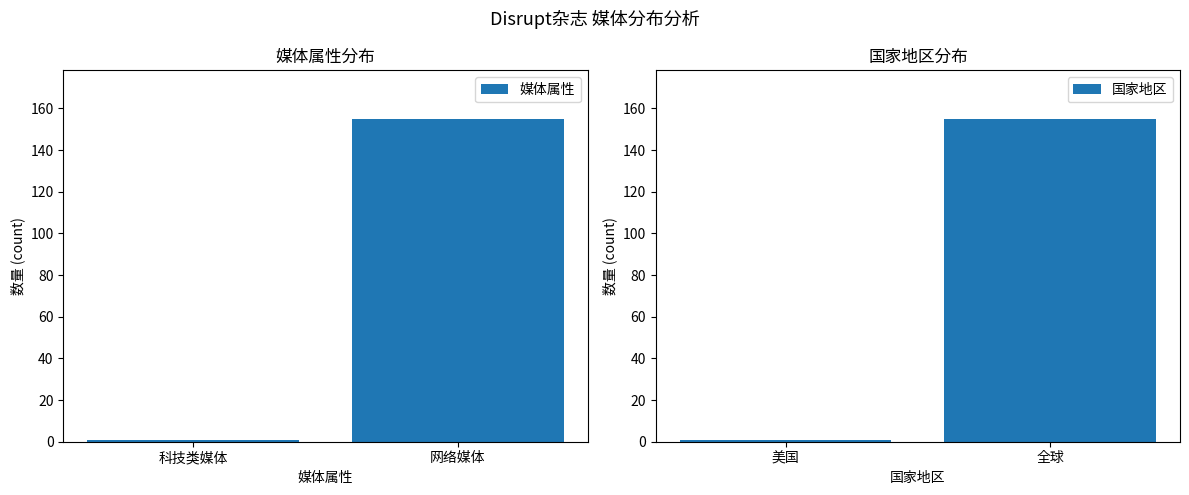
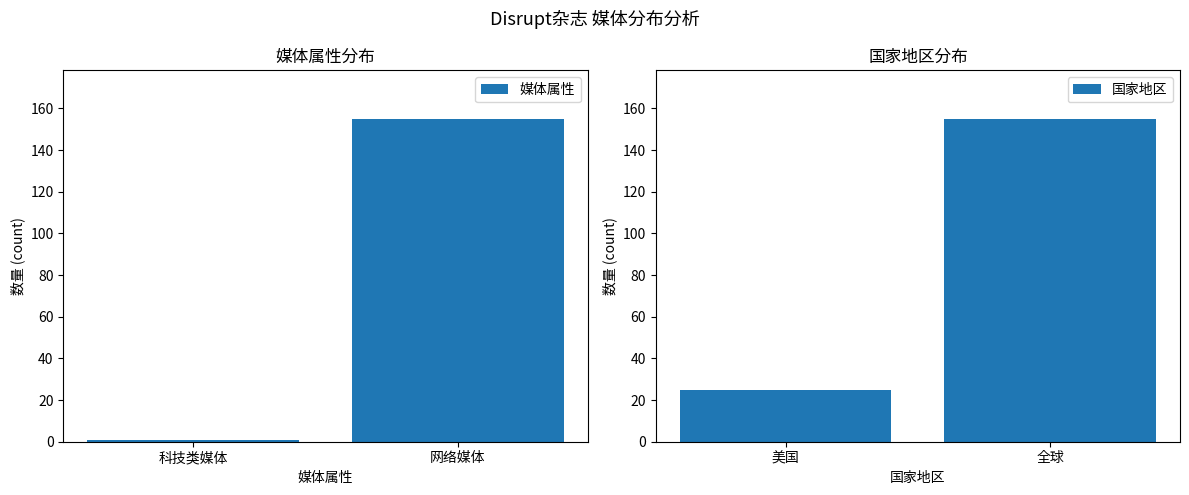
国家地区分布, 美国: 1 -> 25
